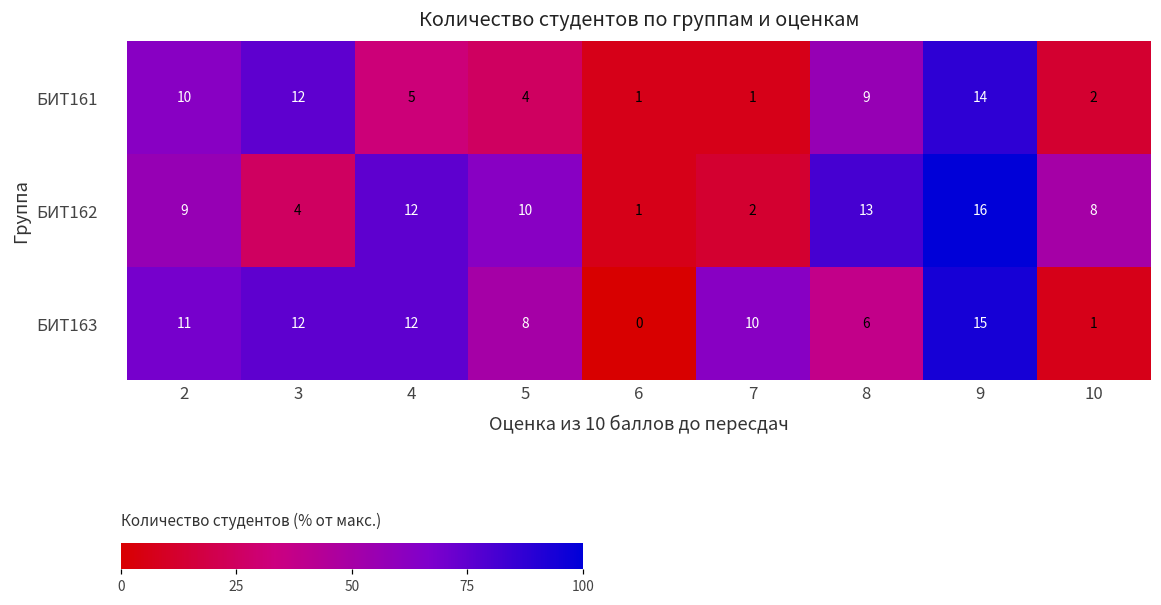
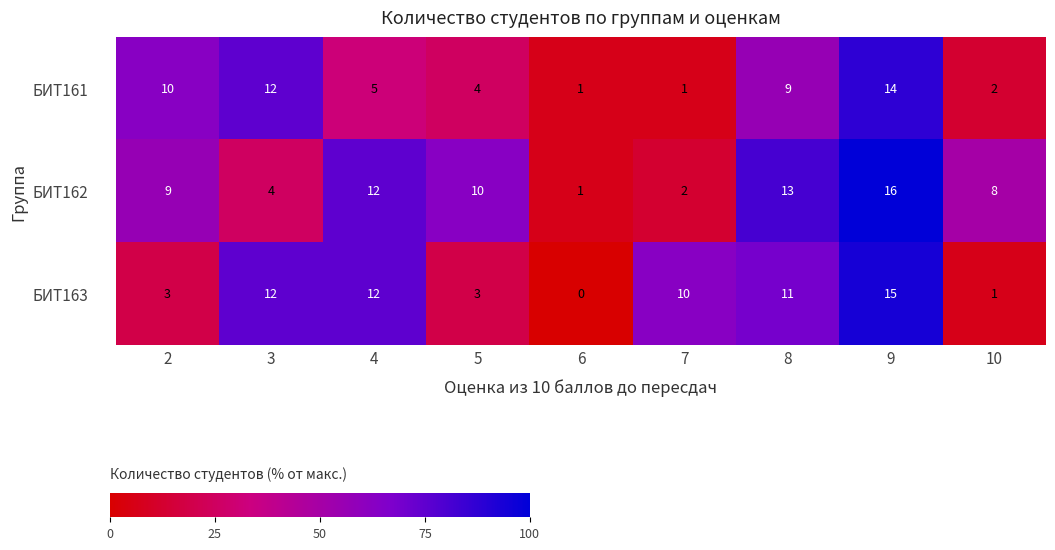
БИТ163, 2: 11 -> 3
БИТ163, 5: 8 -> 3
БИТ163, 8: 6 -> 11
